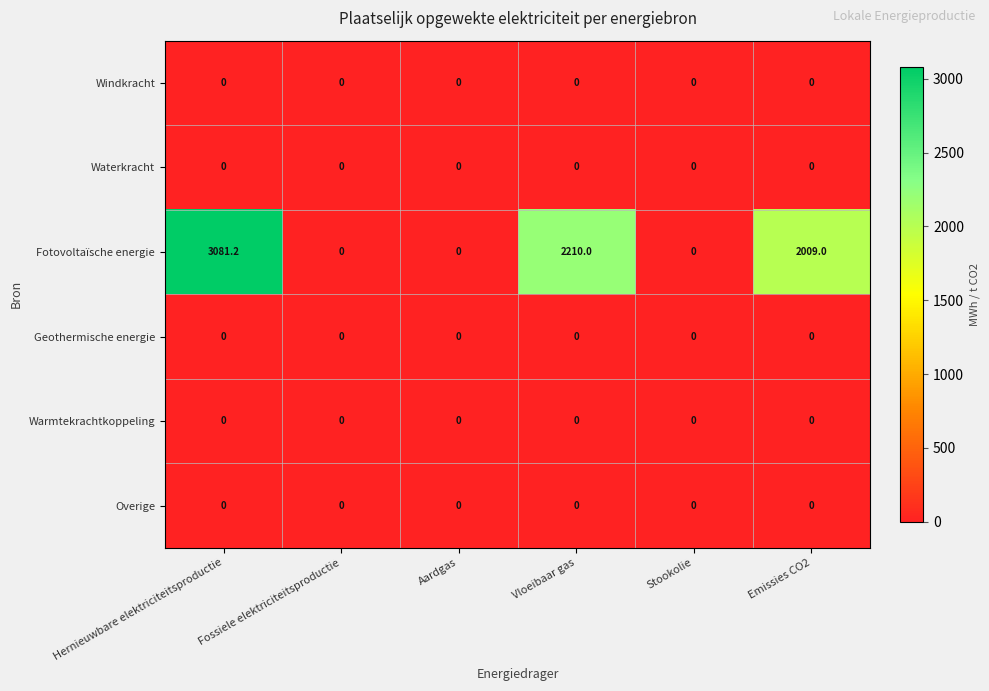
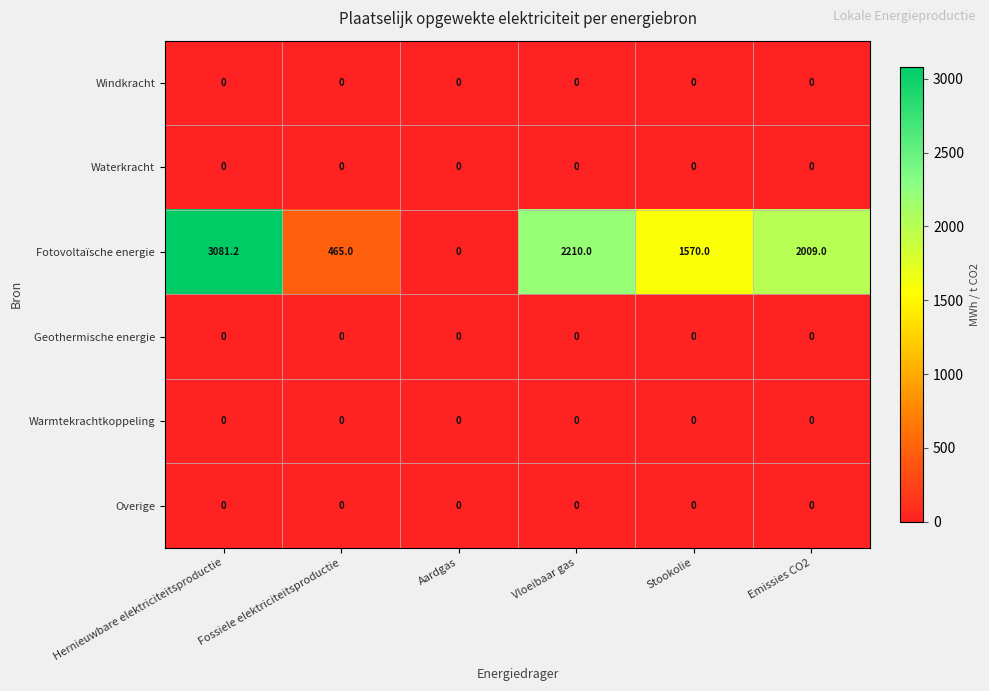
Fotovoltaïsche energie, Fossiele elektriciteitsproductie: 0 -> 465.0
Fotovoltaïsche energie, Stookolie: 0 -> 1570.0
